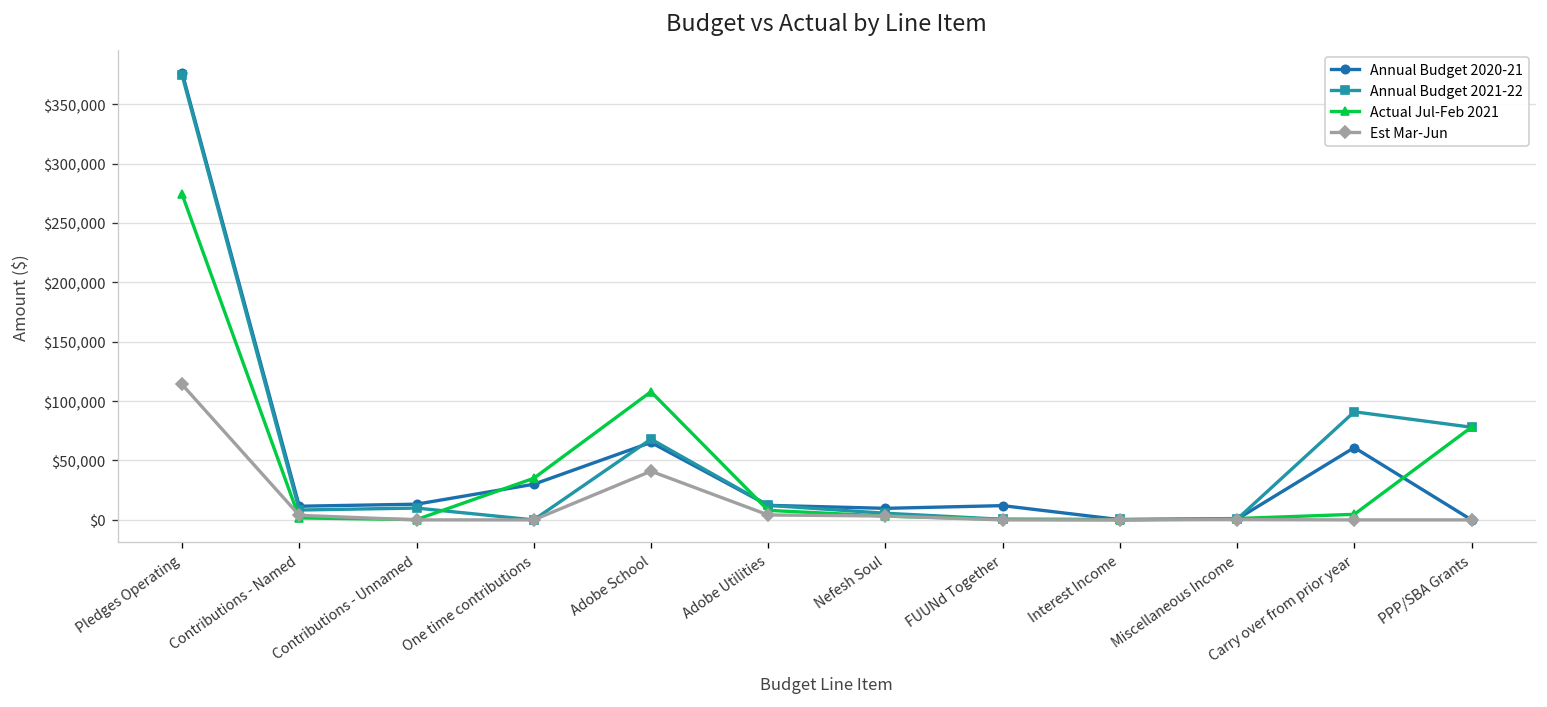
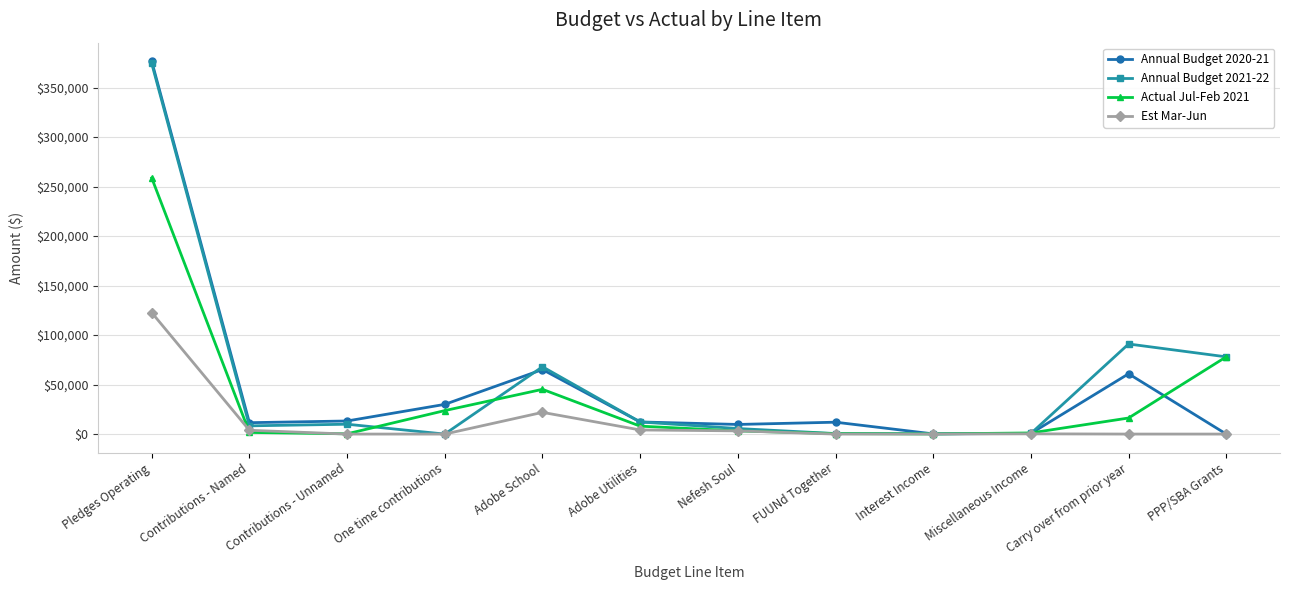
Actual Jul-Feb 2021, Pledges Operating: $270,000 -> $260,000
Est Mar-Jun, Pledges Operating: $110,000 -> $120,000
Actual Jul-Feb 2021, One time contributions: $40,000 -> $20,000
Actual Jul-Feb 2021, Adobe School: $110,000 -> $50,000
Est Mar-Jun, Adobe School: $40,000 -> $20,000
Actual Jul-Feb 2021, Carry over from prior year: $0 -> $20,000
